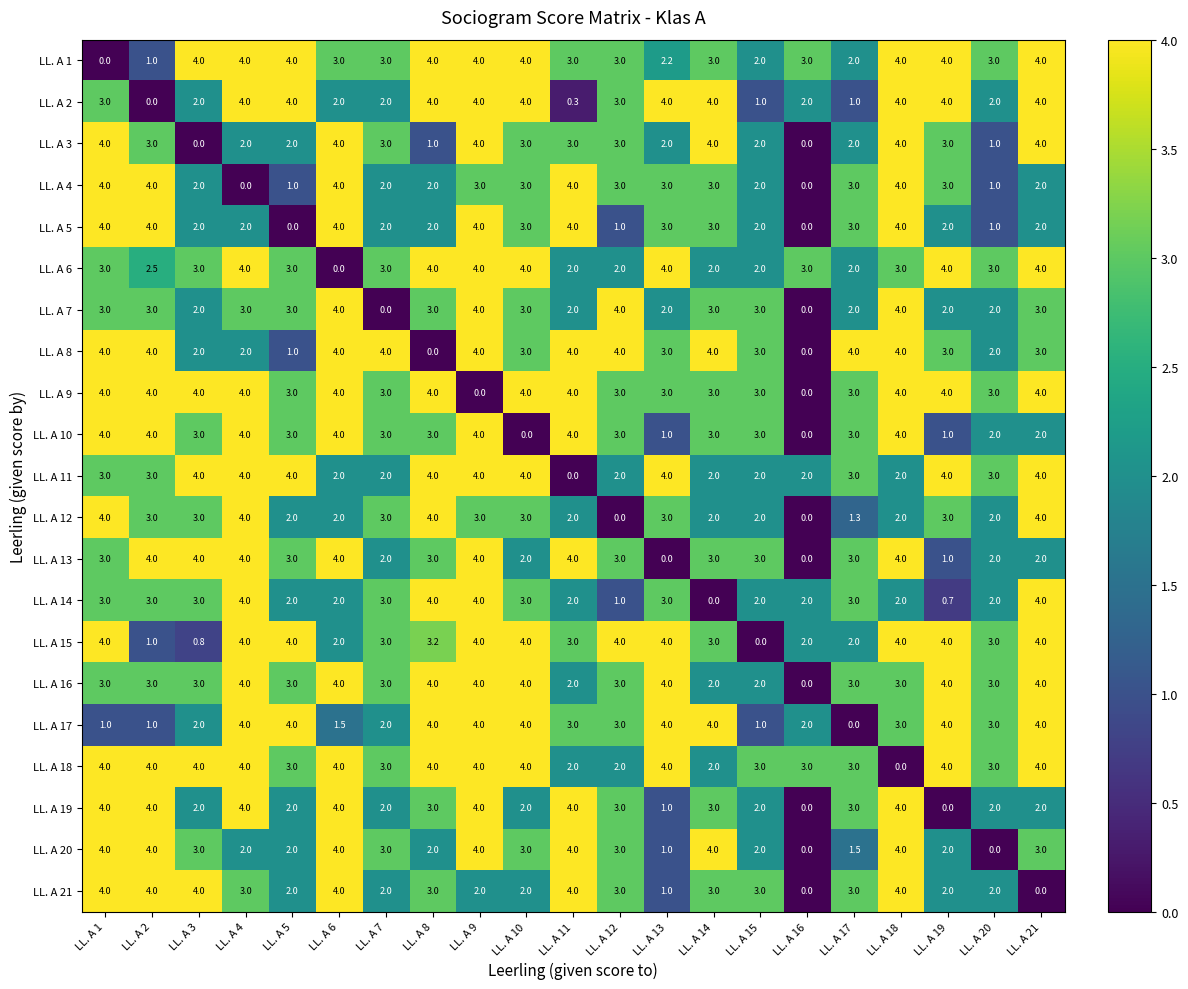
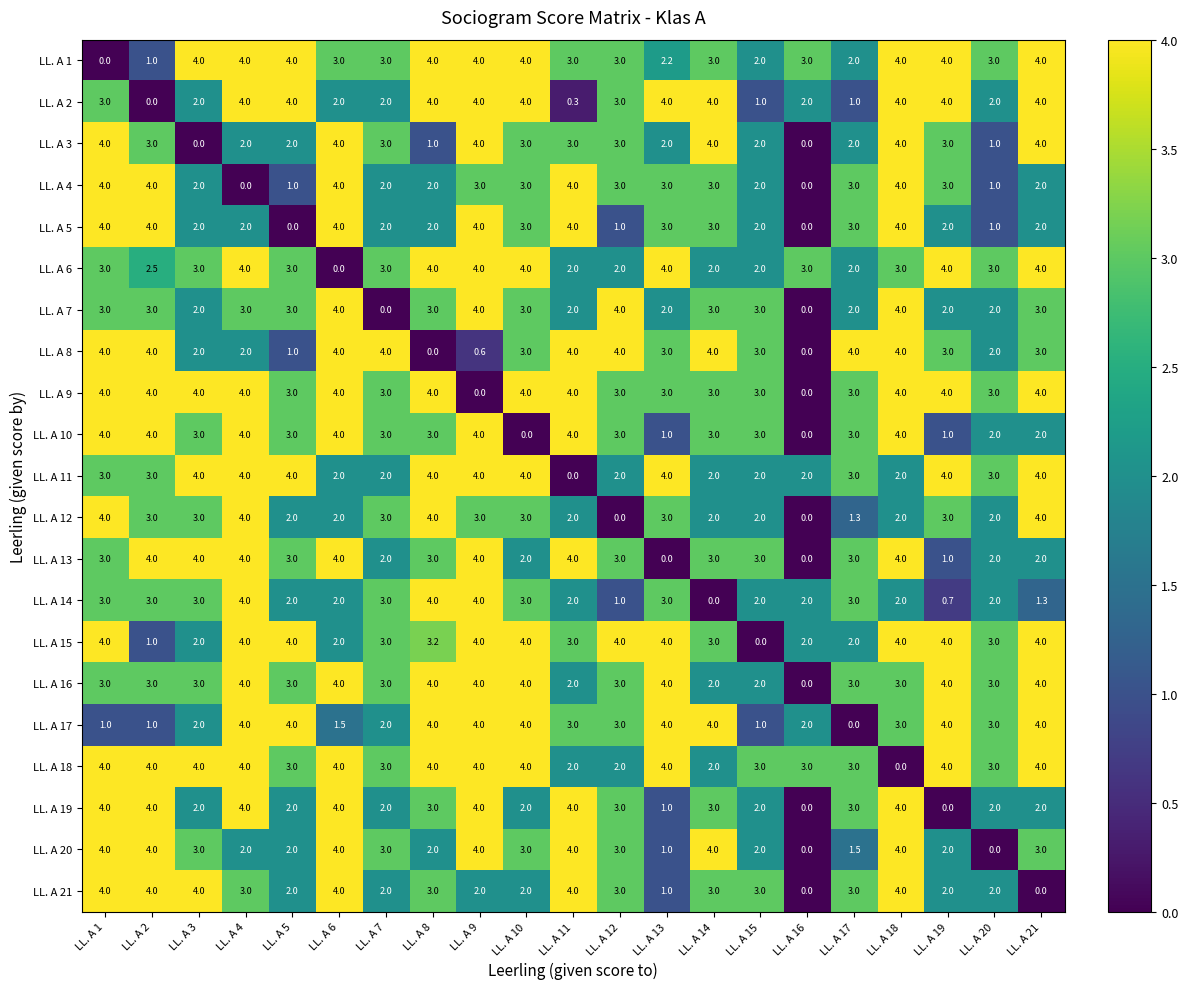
LL. A 8, LL. A 9: 4.0 -> 0.6
LL. A 14, LL. A 21: 4.0 -> 1.3
LL. A 15, LL. A 3: 0.8 -> 2.0
